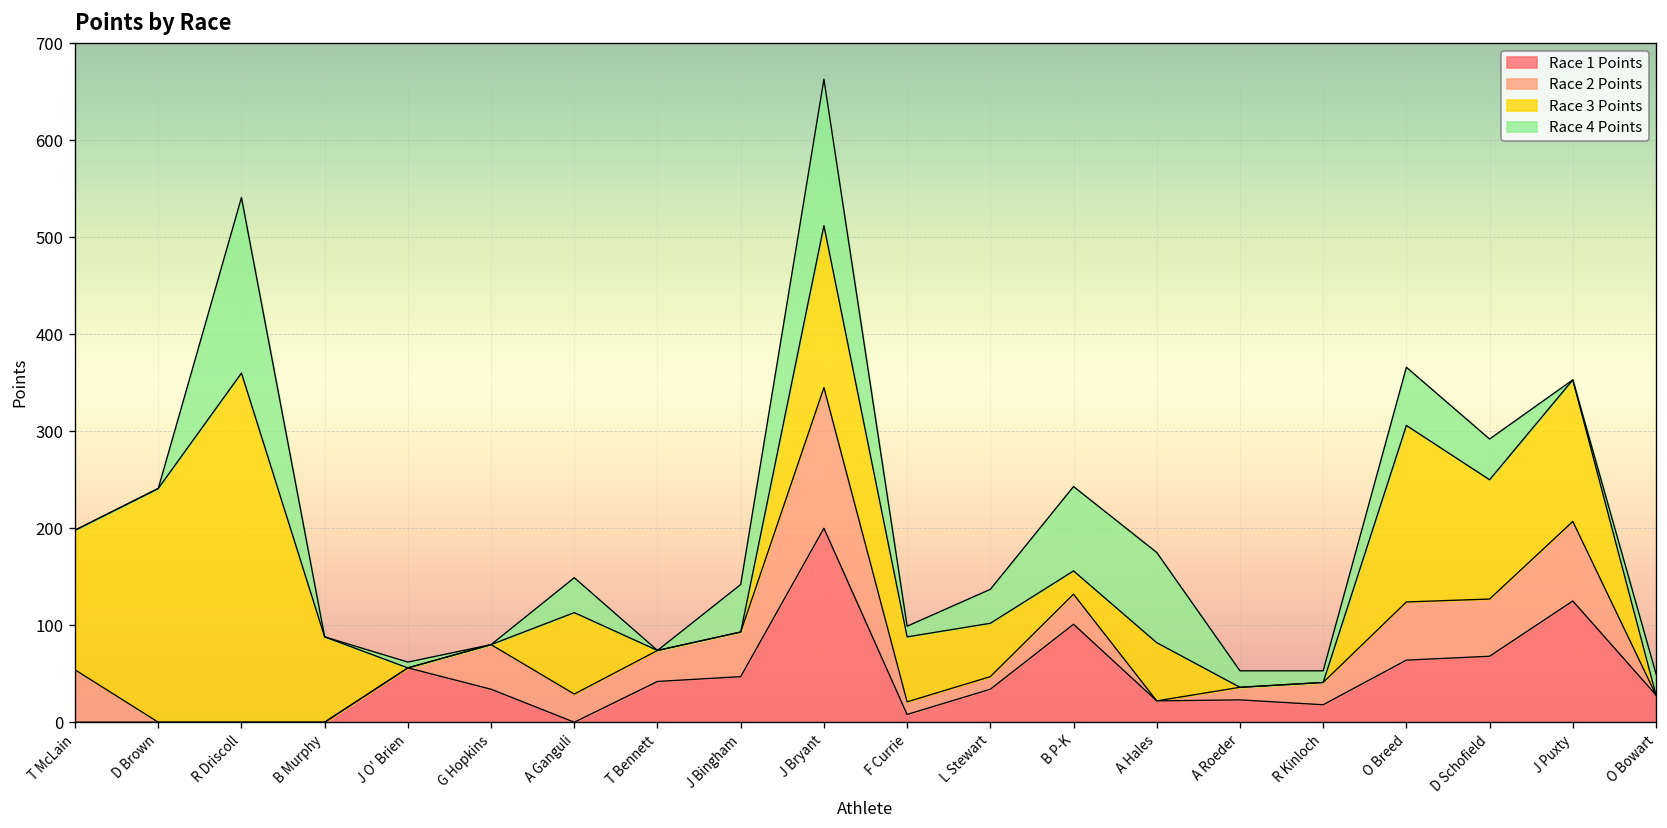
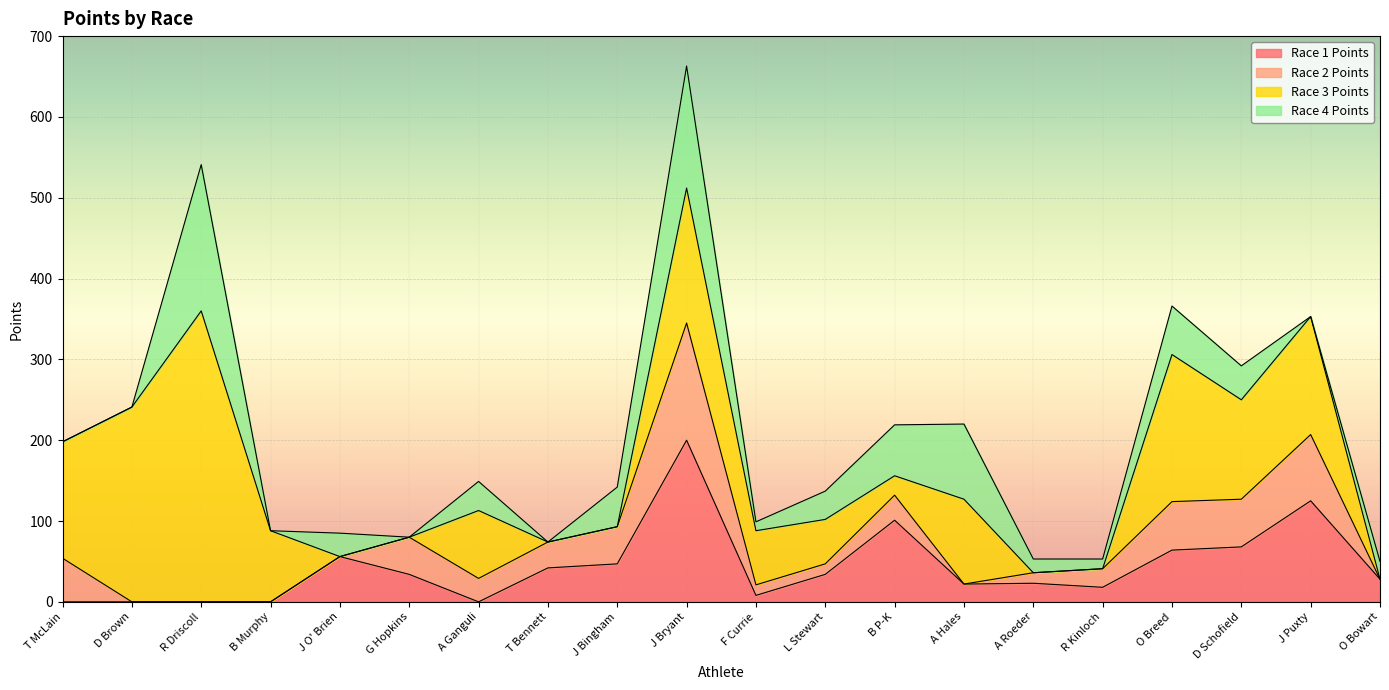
Race 4 Points, J O' Brien: 10 -> 30
Race 4 Points, B P-K: 90 -> 60
Race 3 Points, A Hales: 60 -> 110
